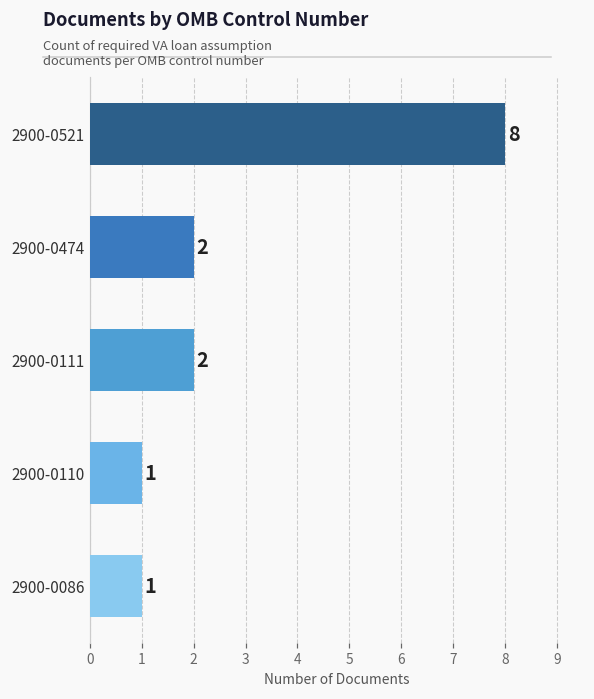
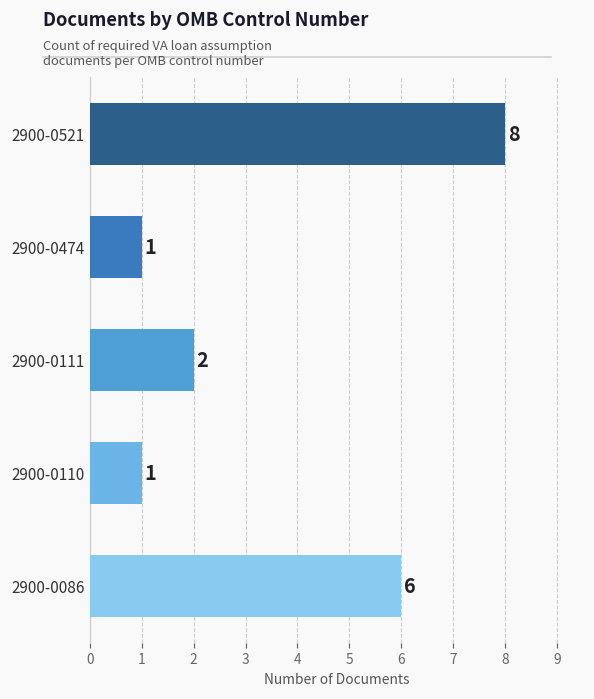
2900-0474: 2 -> 1
2900-0086: 1 -> 6
